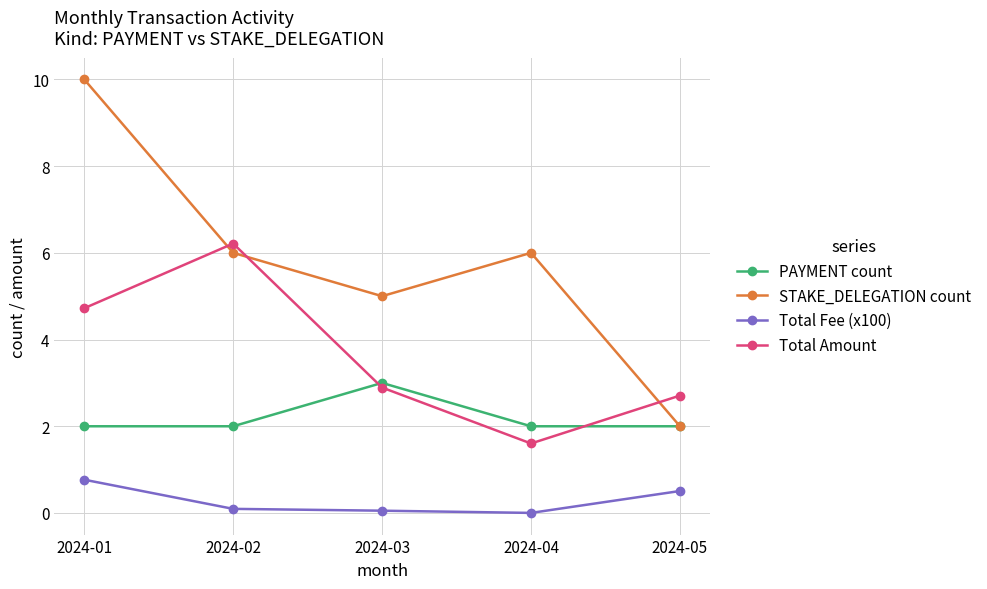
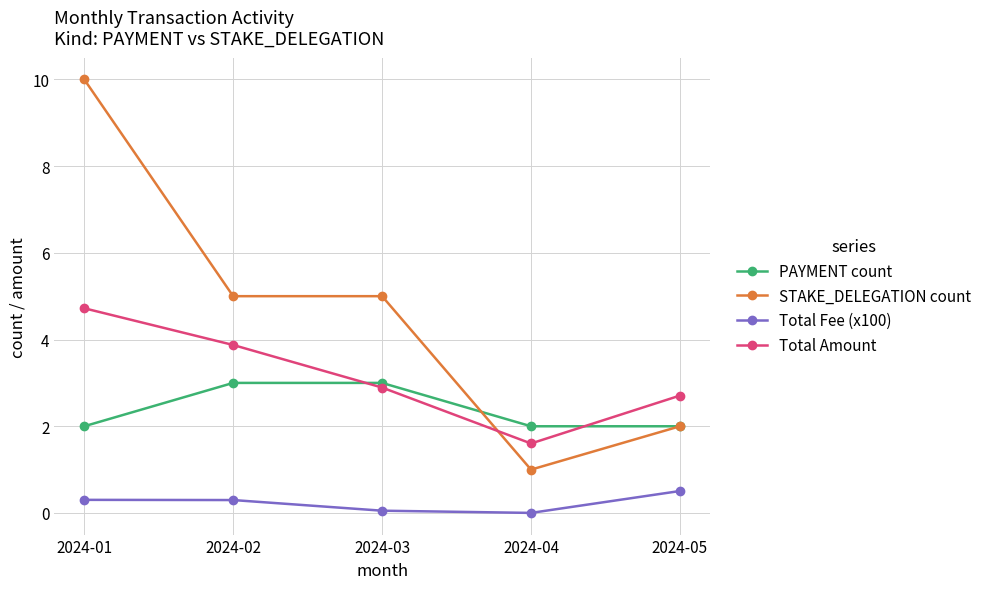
Total Fee (x100), 2024-01: 0.8 -> 0.3
PAYMENT count, 2024-02: 2 -> 3
STAKE_DELEGATION count, 2024-02: 6 -> 5
Total Fee (x100), 2024-02: 0.1 -> 0.3
Total Amount, 2024-02: 6.2 -> 3.9
STAKE_DELEGATION count, 2024-04: 6 -> 1
